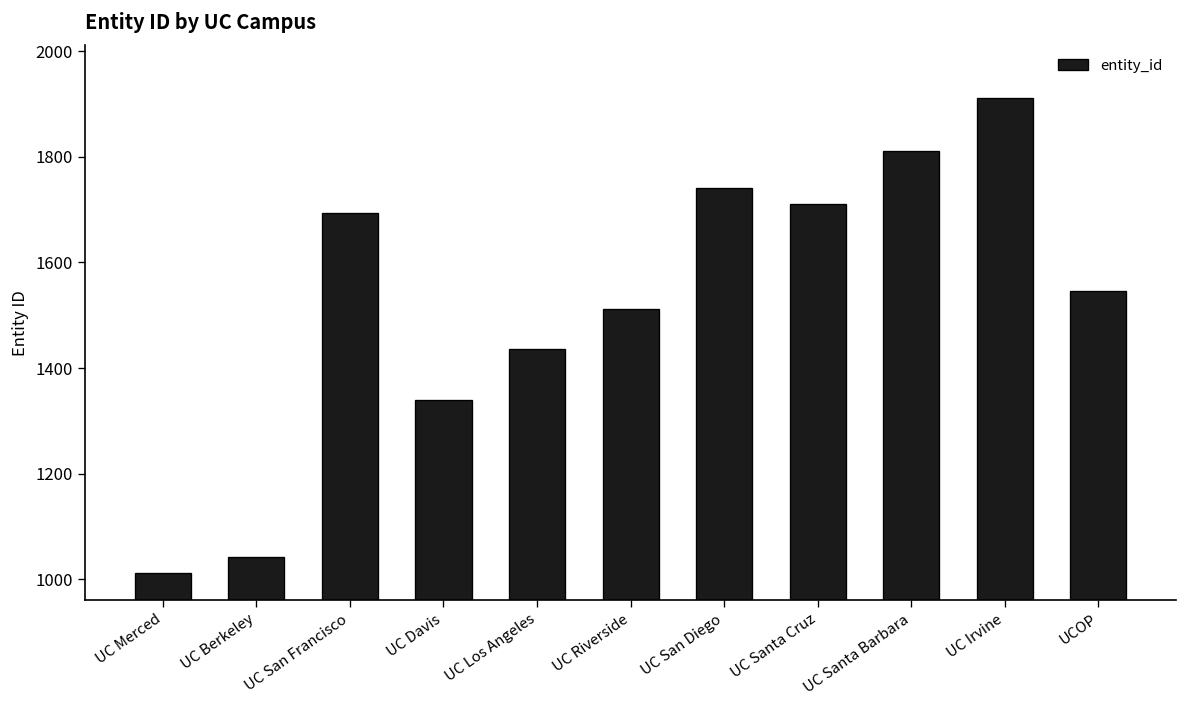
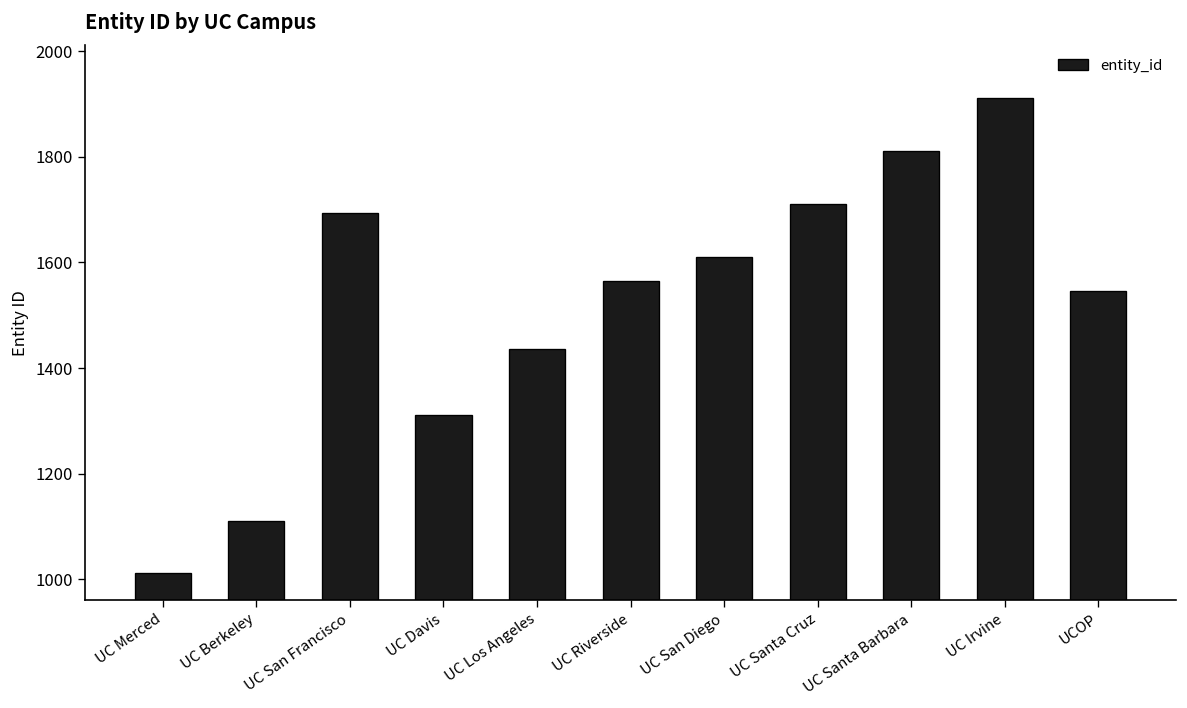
UC Berkeley: 1040 -> 1110
UC Davis: 1340 -> 1310
UC Riverside: 1510 -> 1570
UC San Diego: 1740 -> 1610
